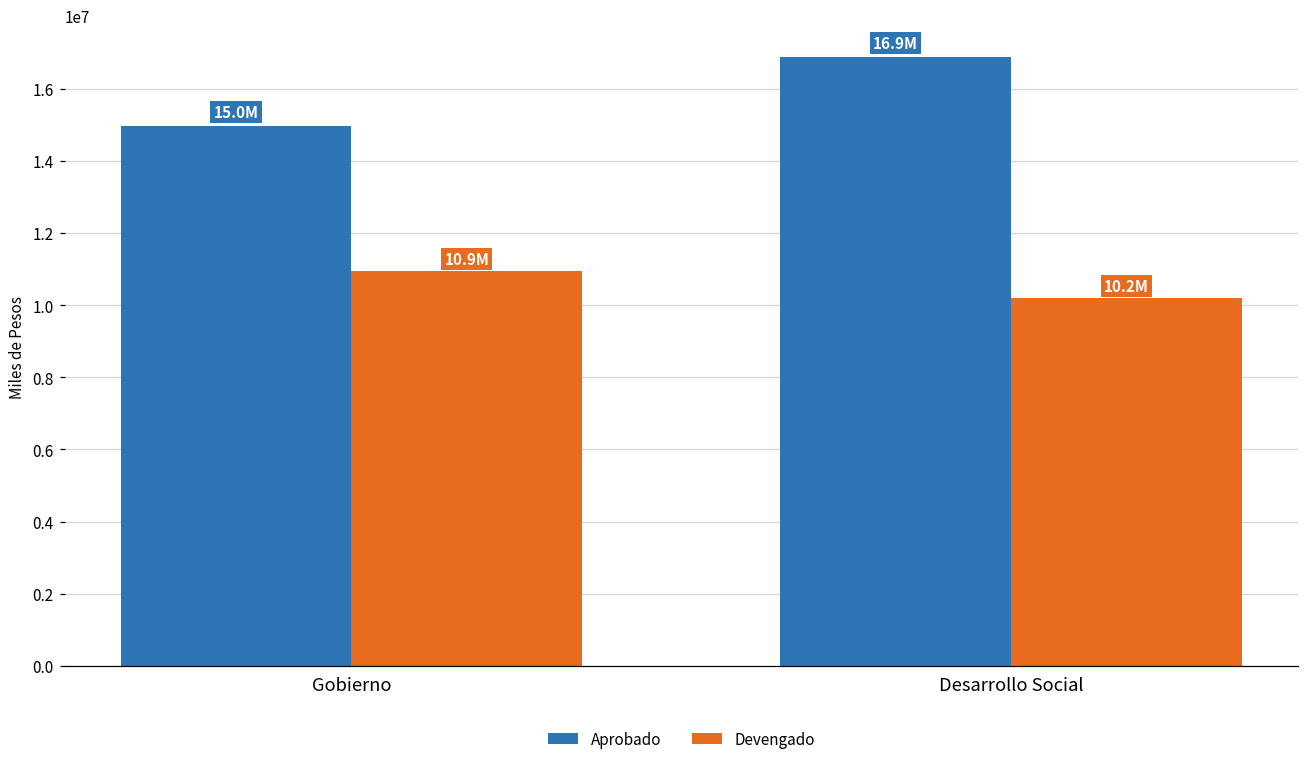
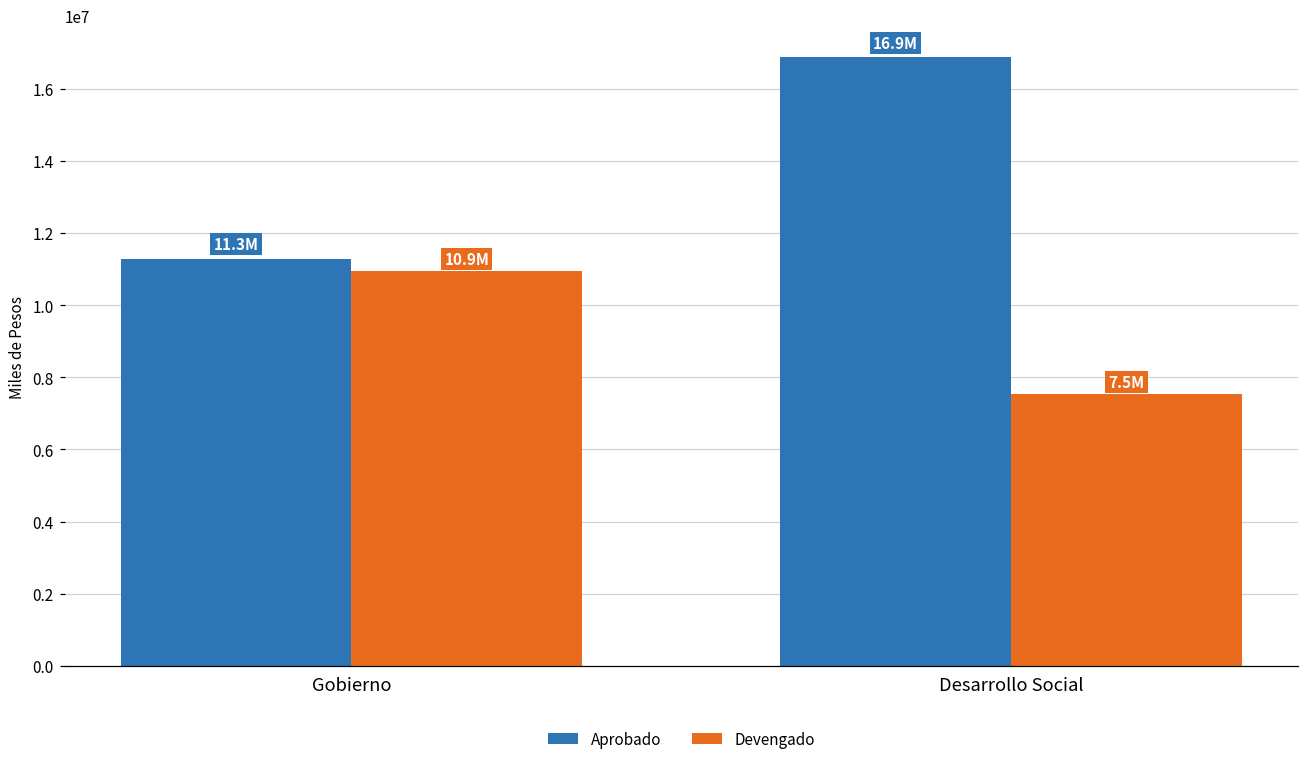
Aprobado, Gobierno: 15.0M -> 11.3M
Devengado, Desarrollo Social: 10.2M -> 7.5M
